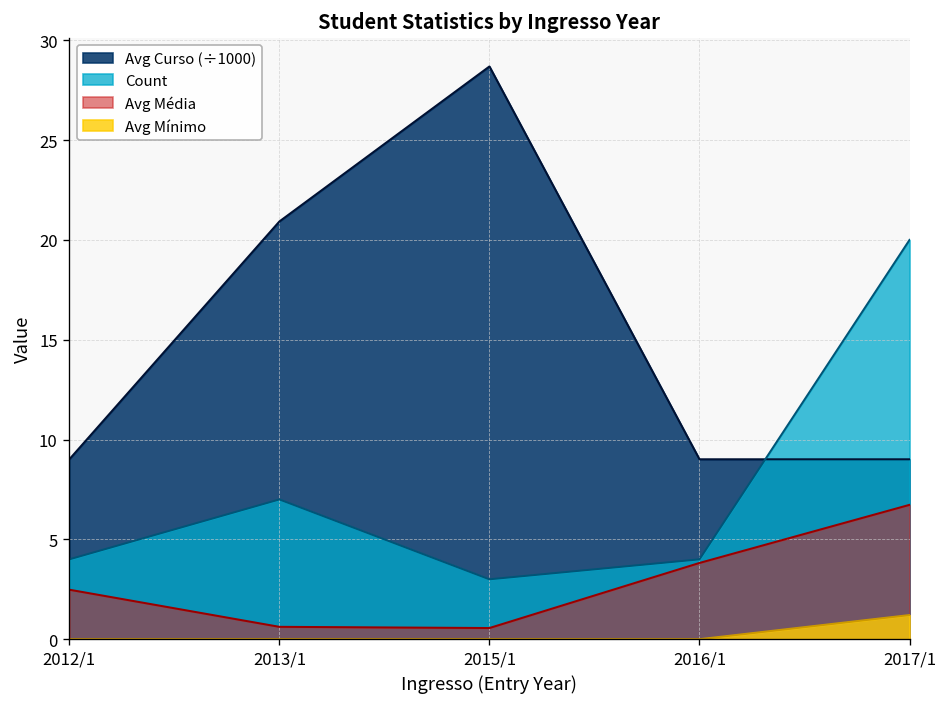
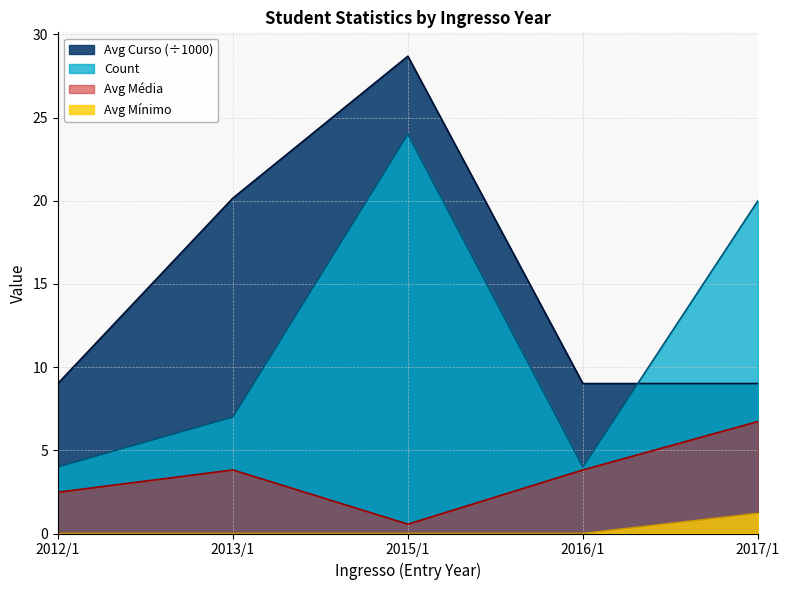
Avg Curso (÷1000), 2013/1: 20.9 -> 20.2
Avg Média, 2013/1: 0.6 -> 3.8
Count, 2015/1: 3 -> 24
